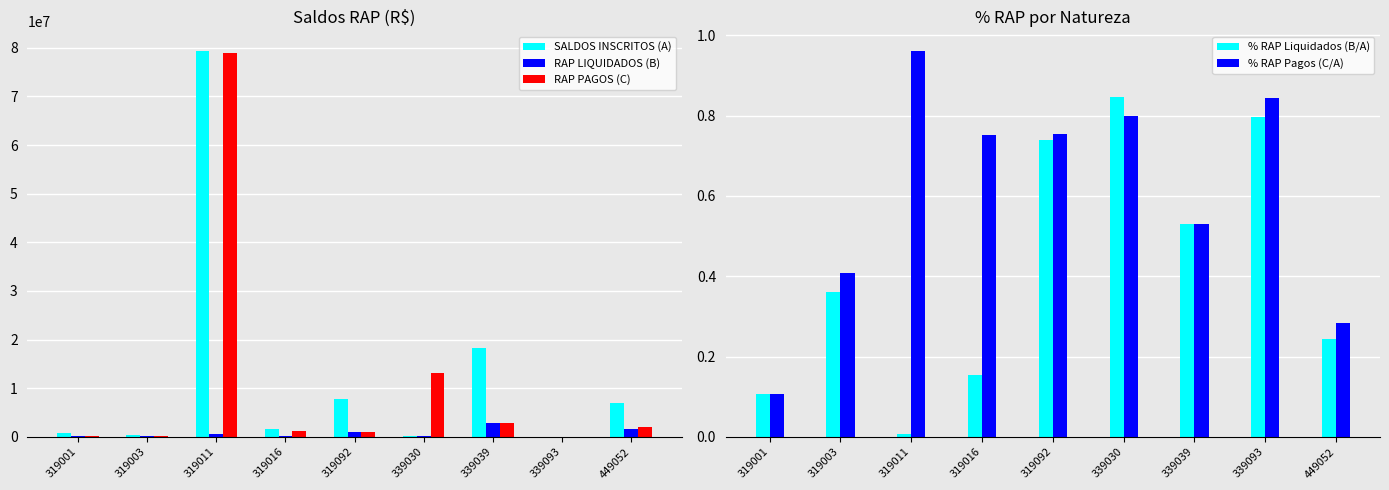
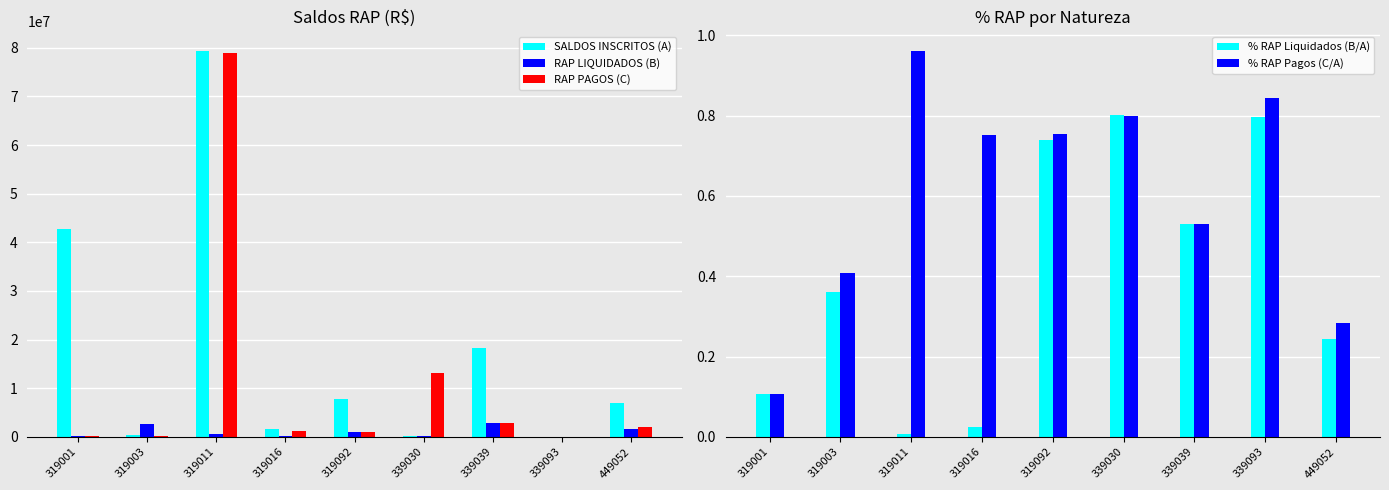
Saldos RAP (R$), SALDOS INSCRITOS (A), 319001: 1000000 -> 43000000
Saldos RAP (R$), RAP LIQUIDADOS (B), 319003: 0 -> 3000000
% RAP por Natureza, % RAP Liquidados (B/A), 319016: 0.15 -> 0.02
% RAP por Natureza, % RAP Liquidados (B/A), 339030: 0.85 -> 0.80
